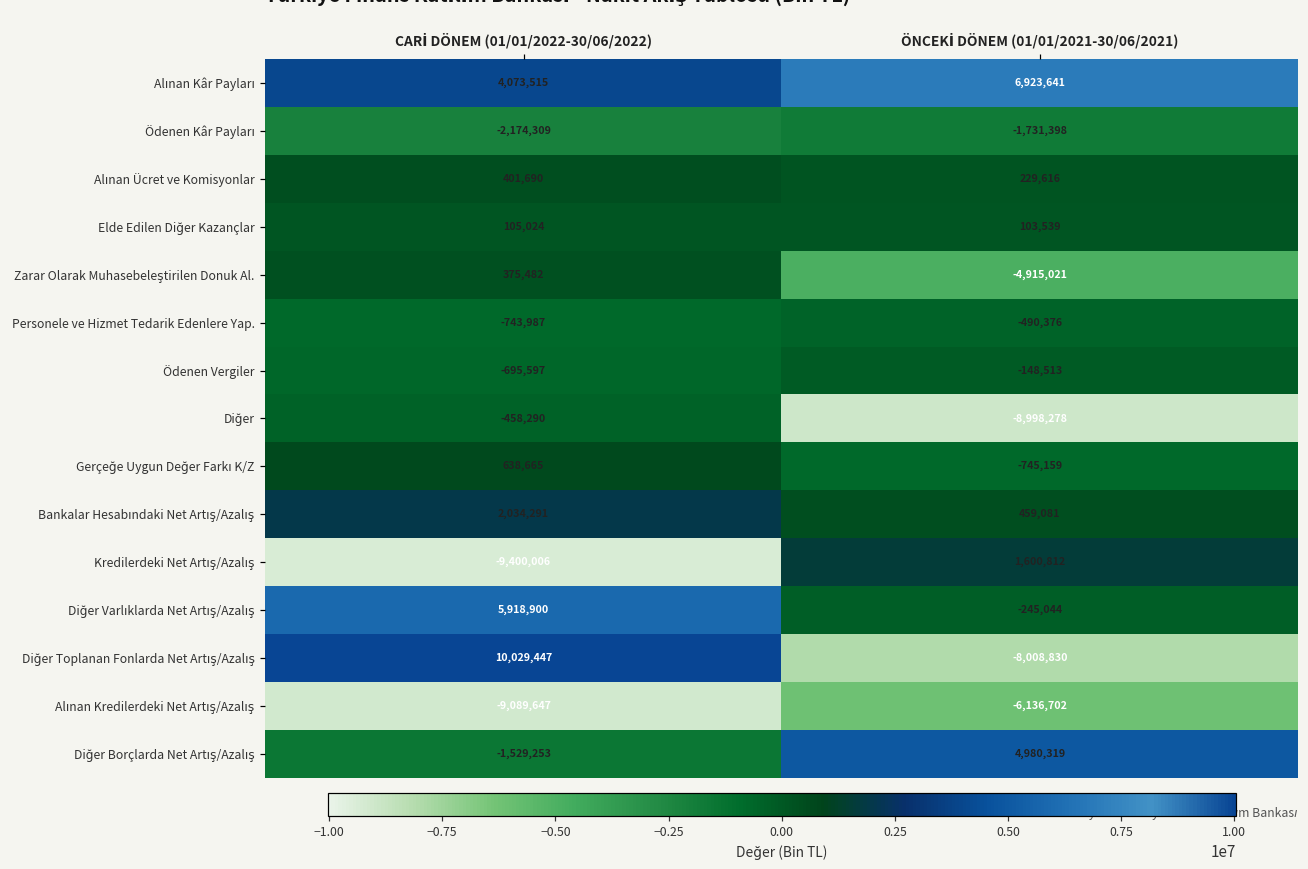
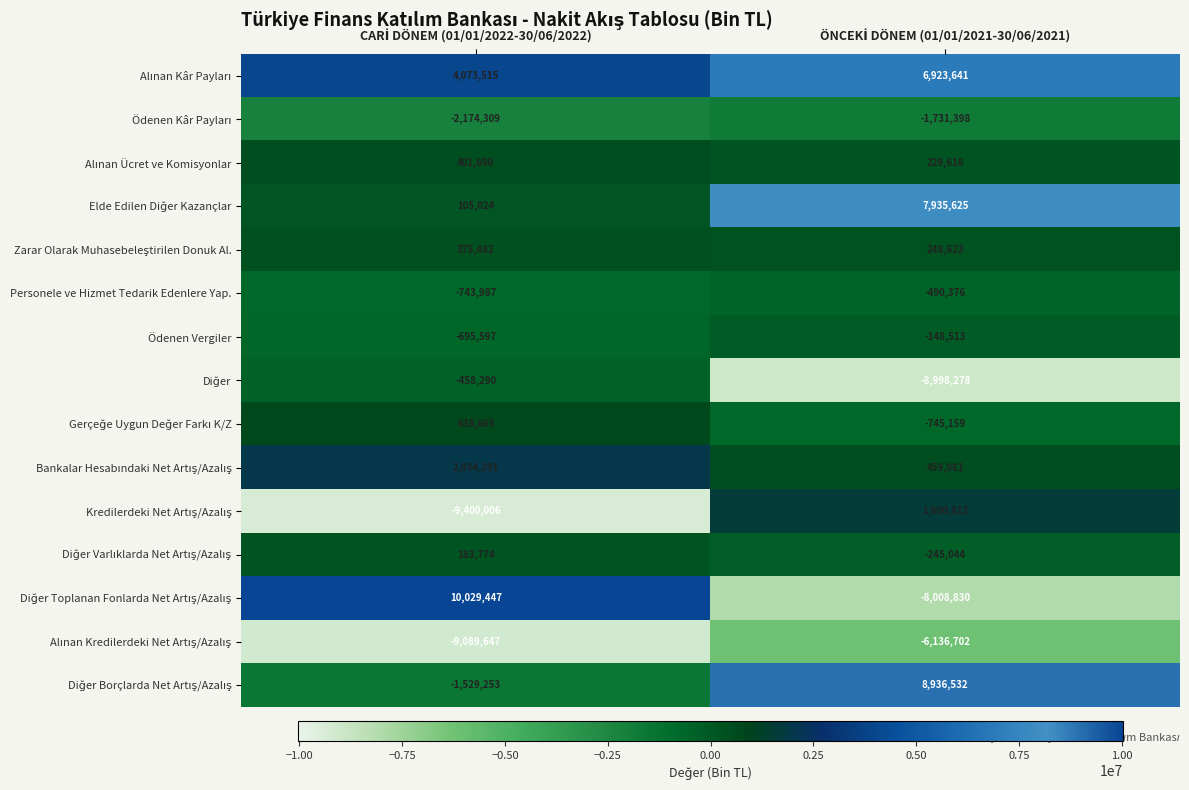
Elde Edilen Diğer Kazançlar, ÖNCEKİ DÖNEM (01/01/2021-30/06/2021): 103,539 -> 7,935,625
Zarar Olarak Muhasebeleştirilen Donuk Al., ÖNCEKİ DÖNEM (01/01/2021-30/06/2021): -4,915,021 -> 248,623
Diğer Varlıklarda Net Artış/Azalış, CARİ DÖNEM (01/01/2022-30/06/2022): 5,918,900 -> 183,774
Diğer Borçlarda Net Artış/Azalış, ÖNCEKİ DÖNEM (01/01/2021-30/06/2021): 4,980,319 -> 8,936,532
